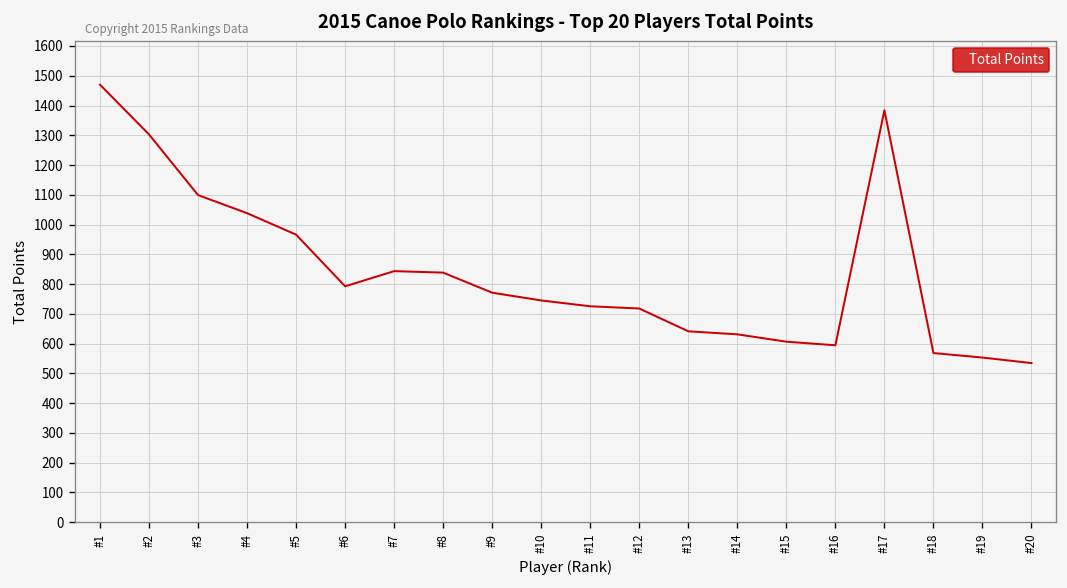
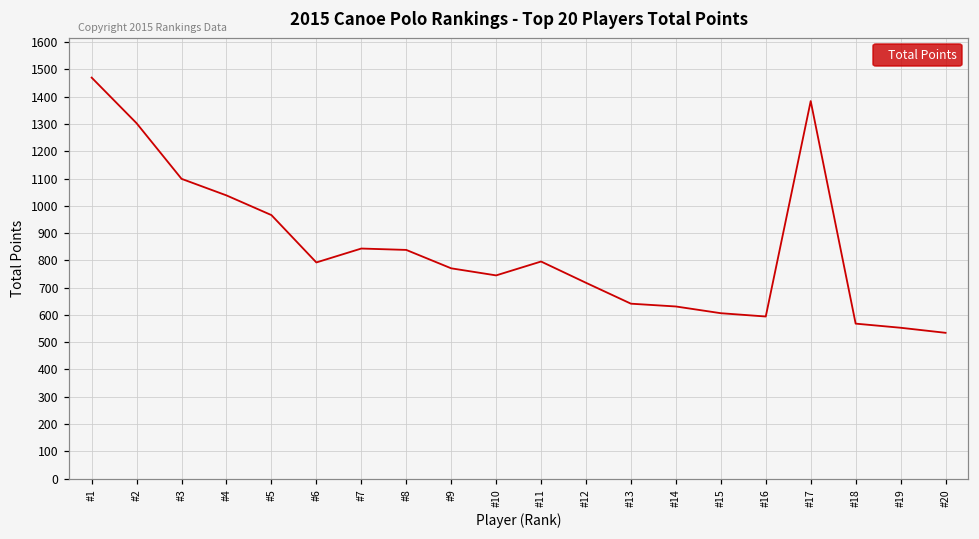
#11: 730 -> 800
